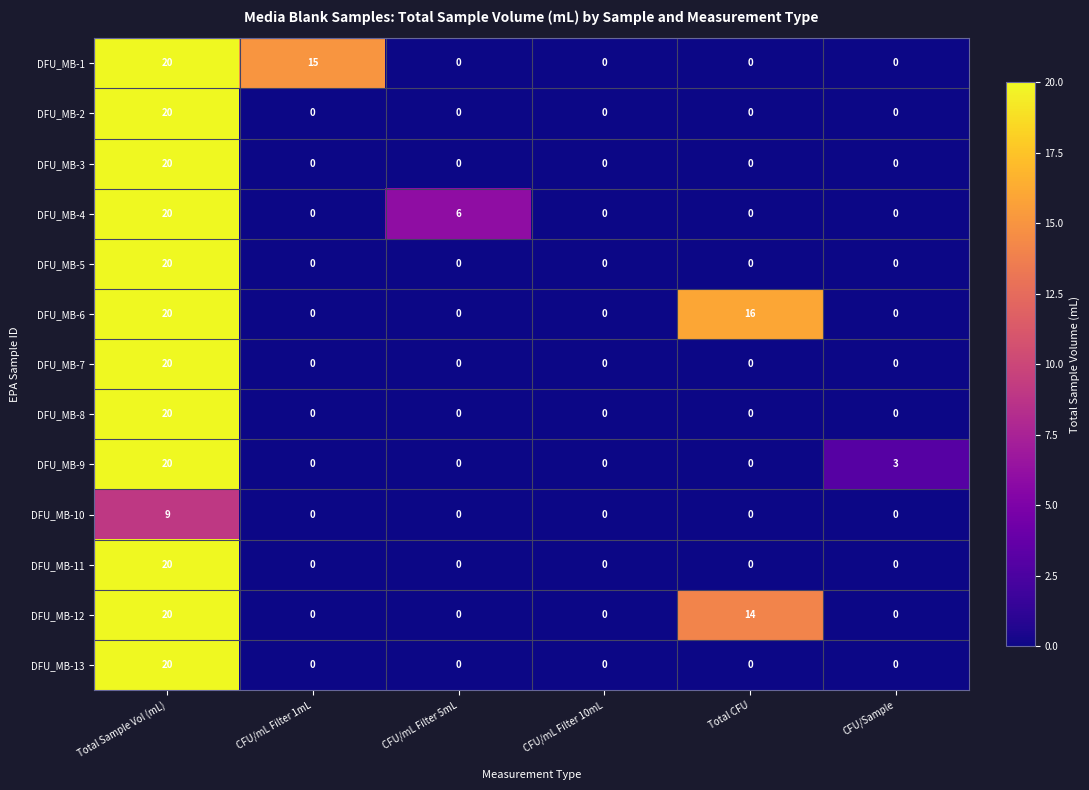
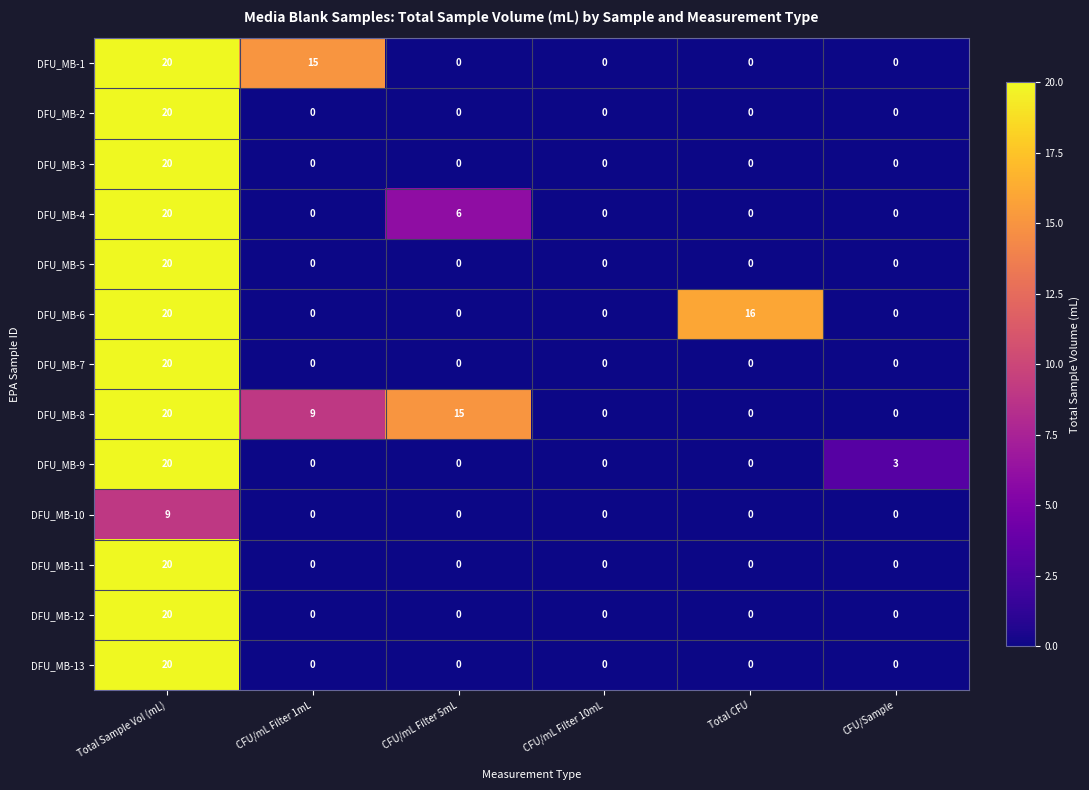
DFU_MB-8, CFU/mL Filter 1mL: 0 -> 9
DFU_MB-8, CFU/mL Filter 5mL: 0 -> 15
DFU_MB-12, Total CFU: 14 -> 0
